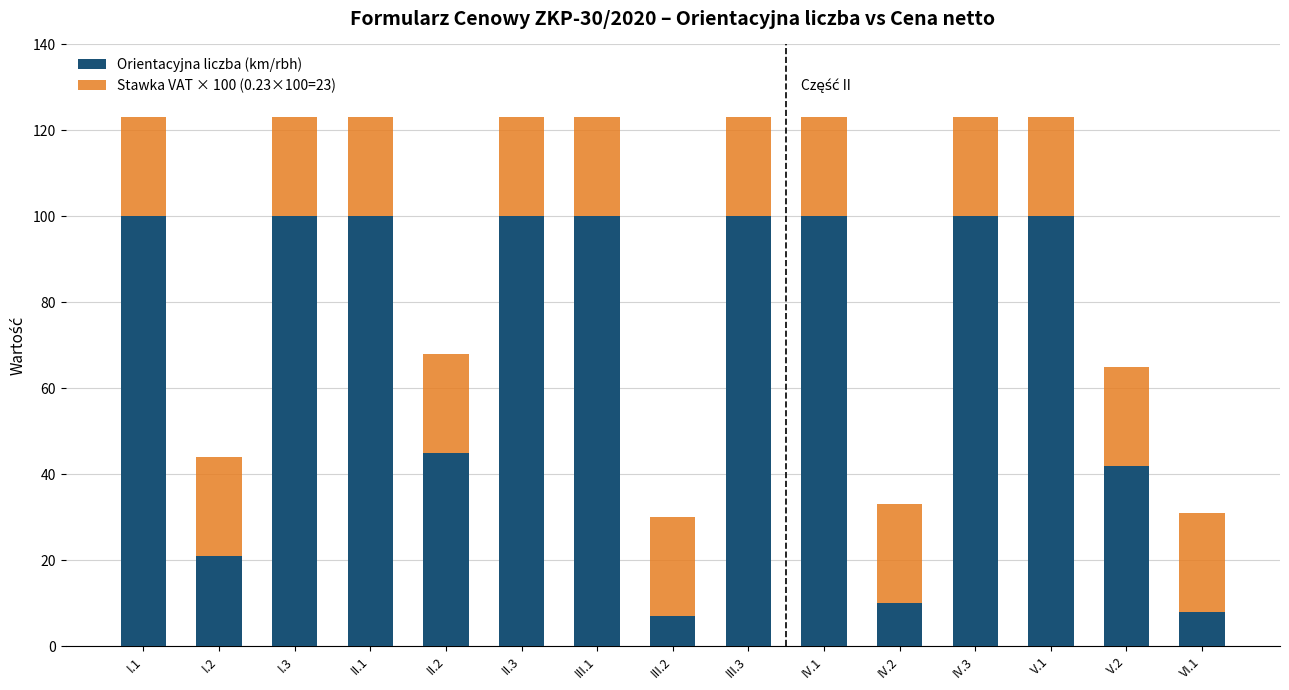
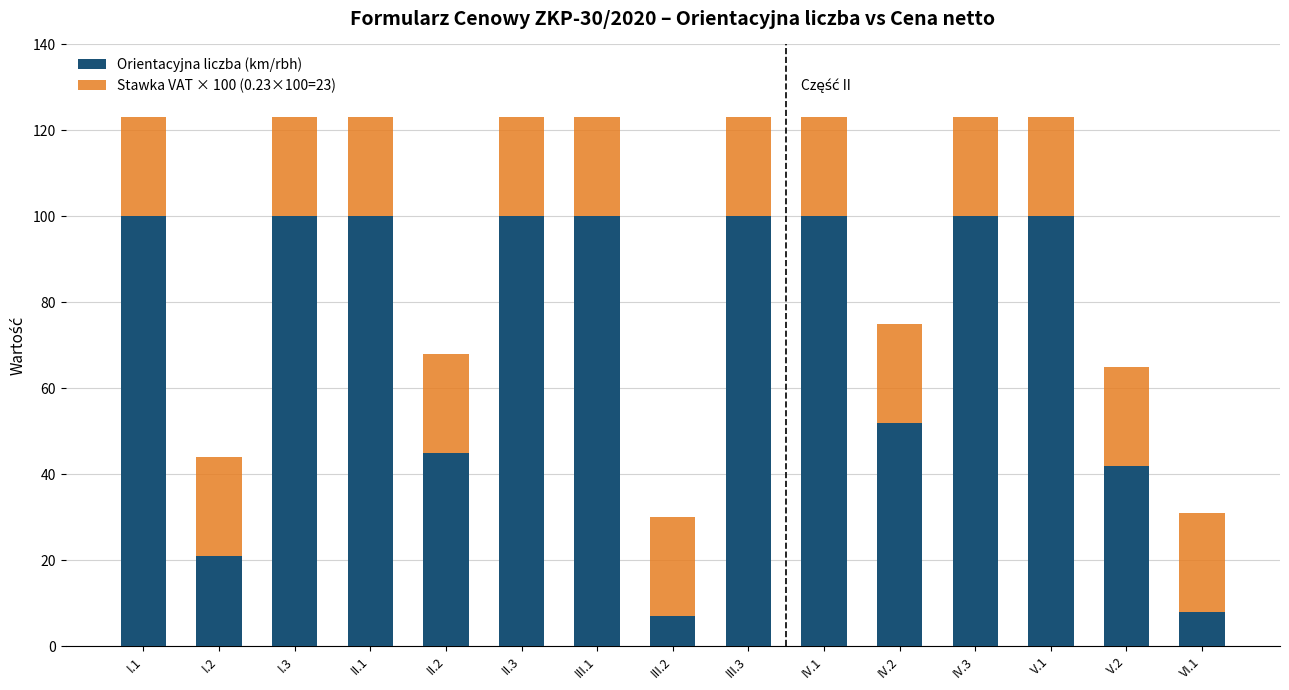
Orientacyjna liczba (km/rbh), IV.2: 10 -> 52
